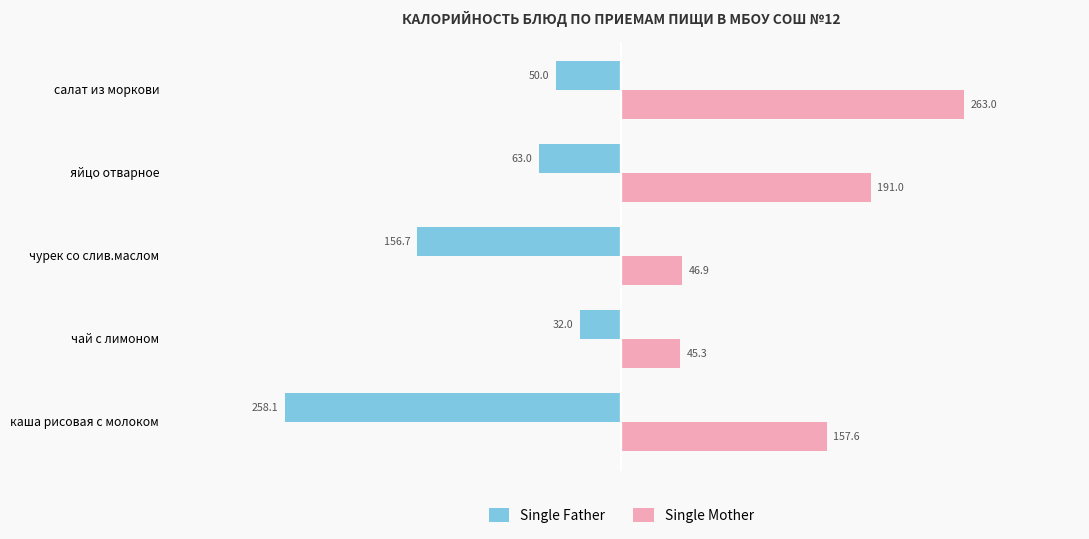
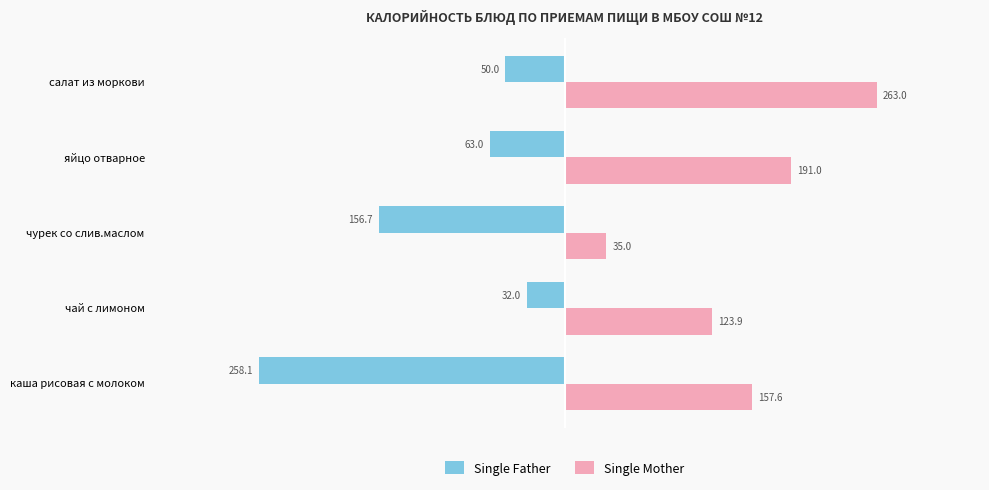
Single Mother, чурек со слив.маслом: 46.9 -> 35.0
Single Mother, чай с лимоном: 45.3 -> 123.9
